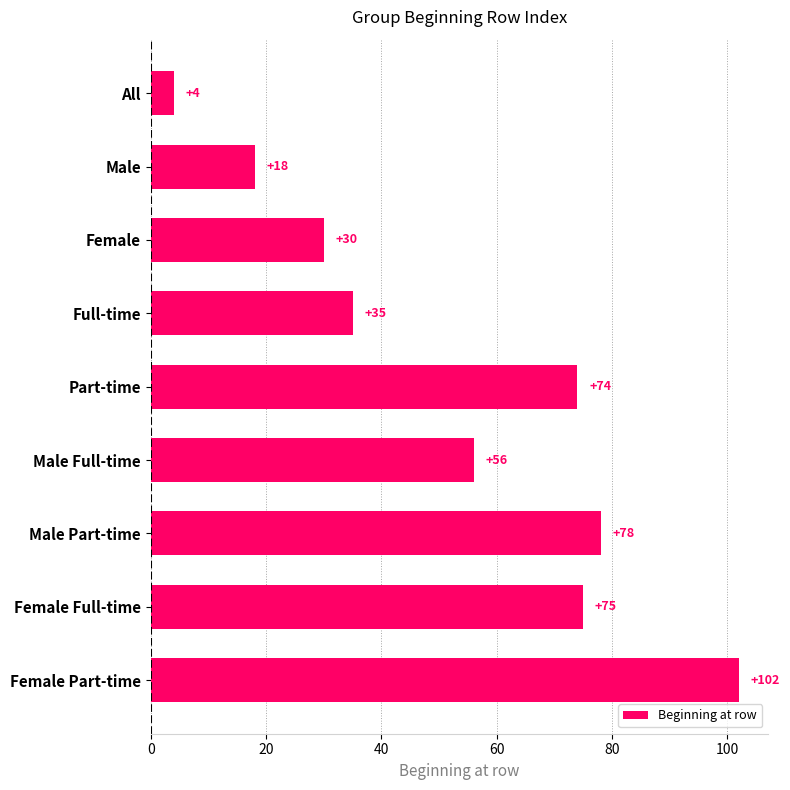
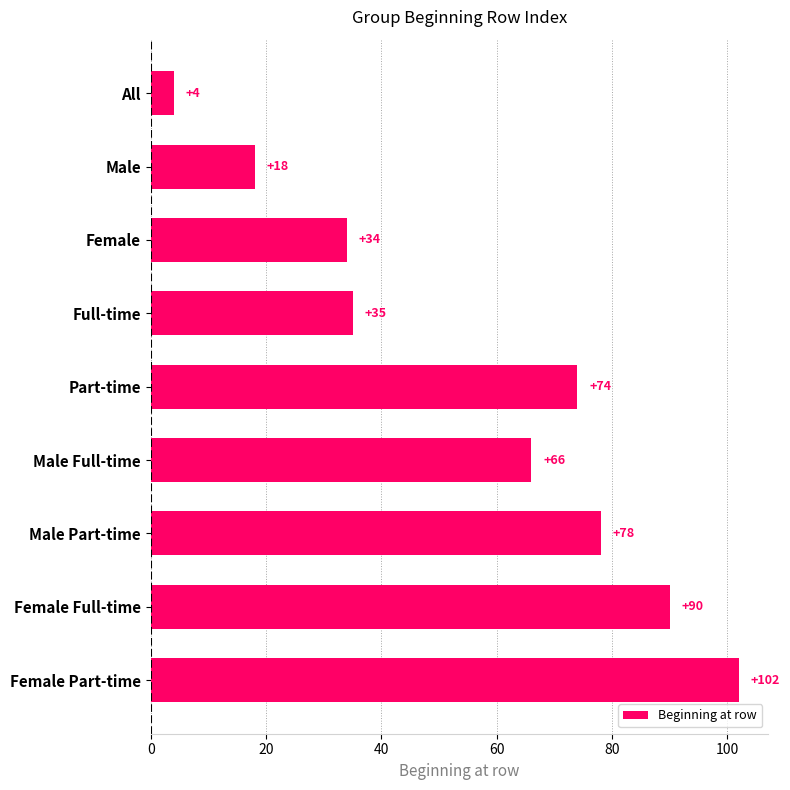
Female: +30 -> +34
Male Full-time: +56 -> +66
Female Full-time: +75 -> +90
